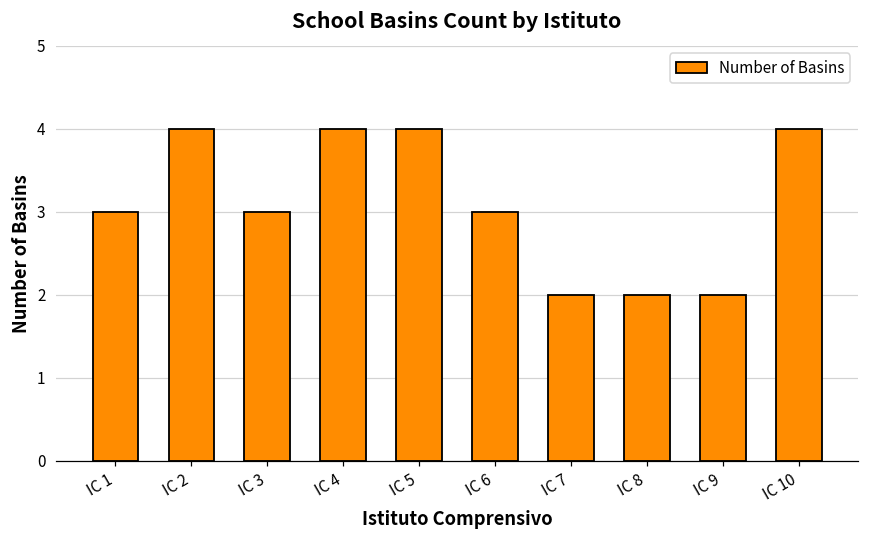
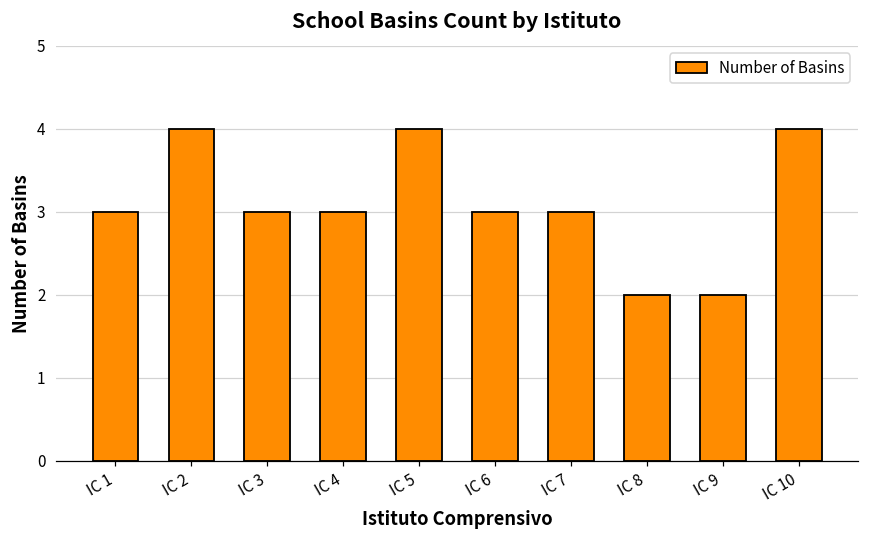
IC 4: 4 -> 3
IC 7: 2 -> 3
